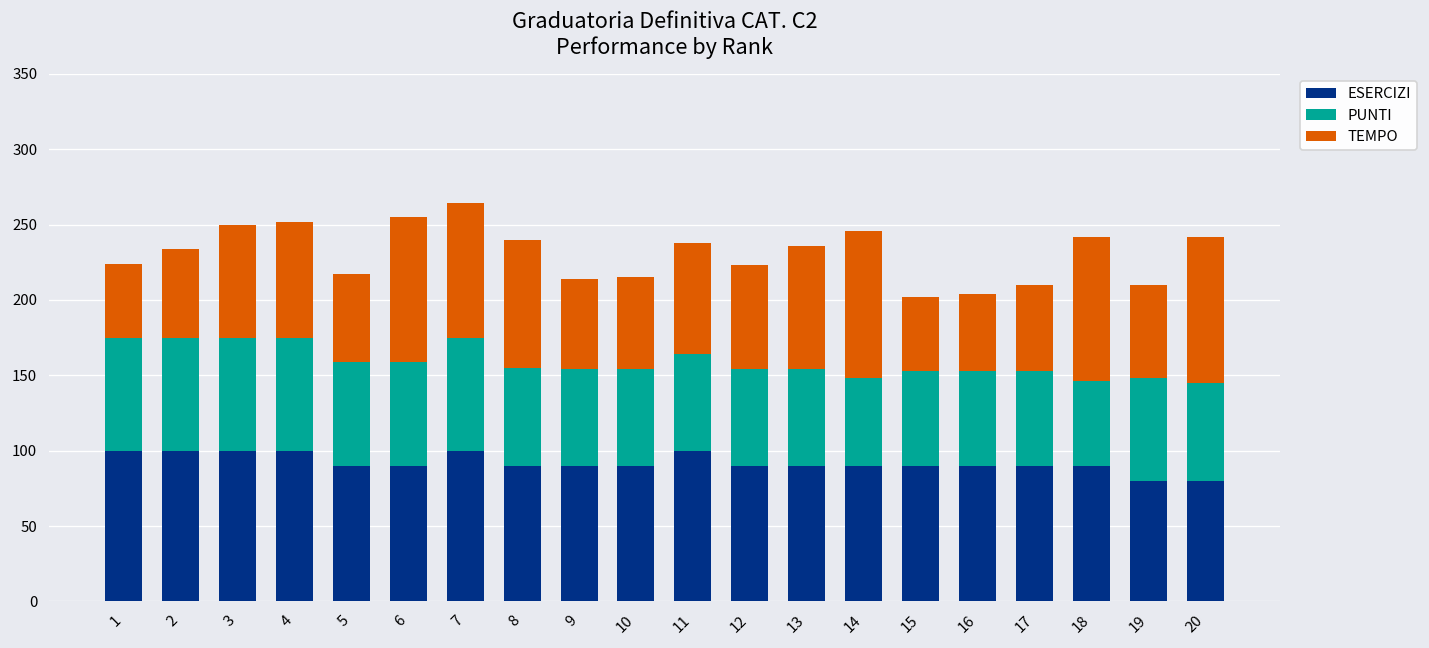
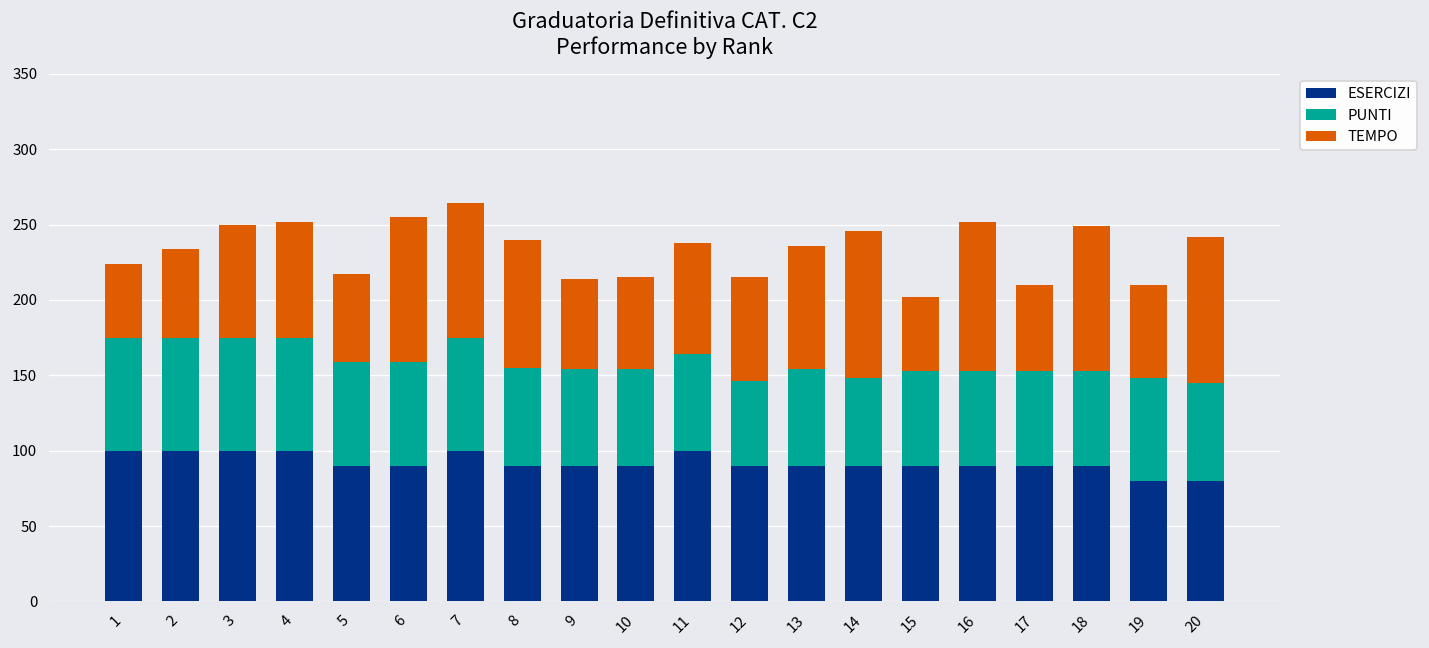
PUNTI, 12: 64 -> 56
TEMPO, 16: 51 -> 99
PUNTI, 18: 56 -> 63
